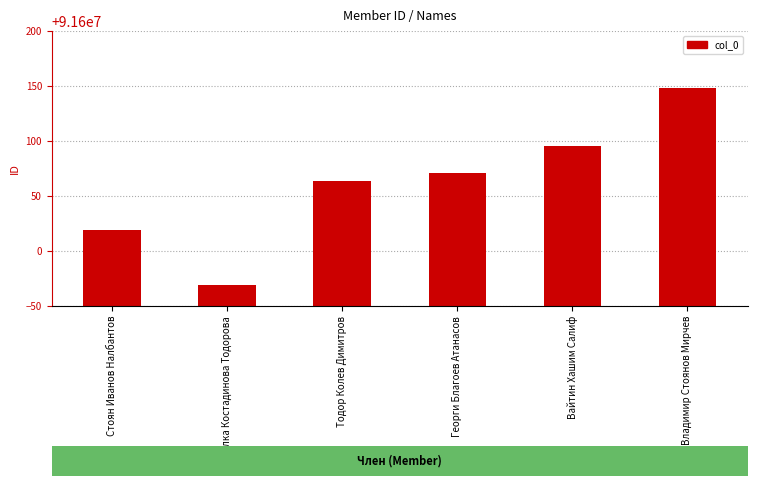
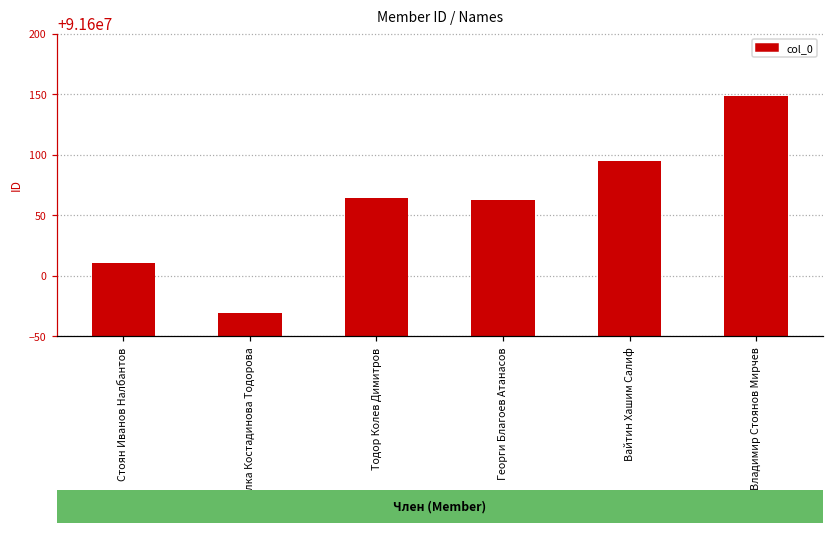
Стоян Иванов Налбантов: 91600019 -> 91600010
Георги Благоев Атанасов: 91600071 -> 91600062
